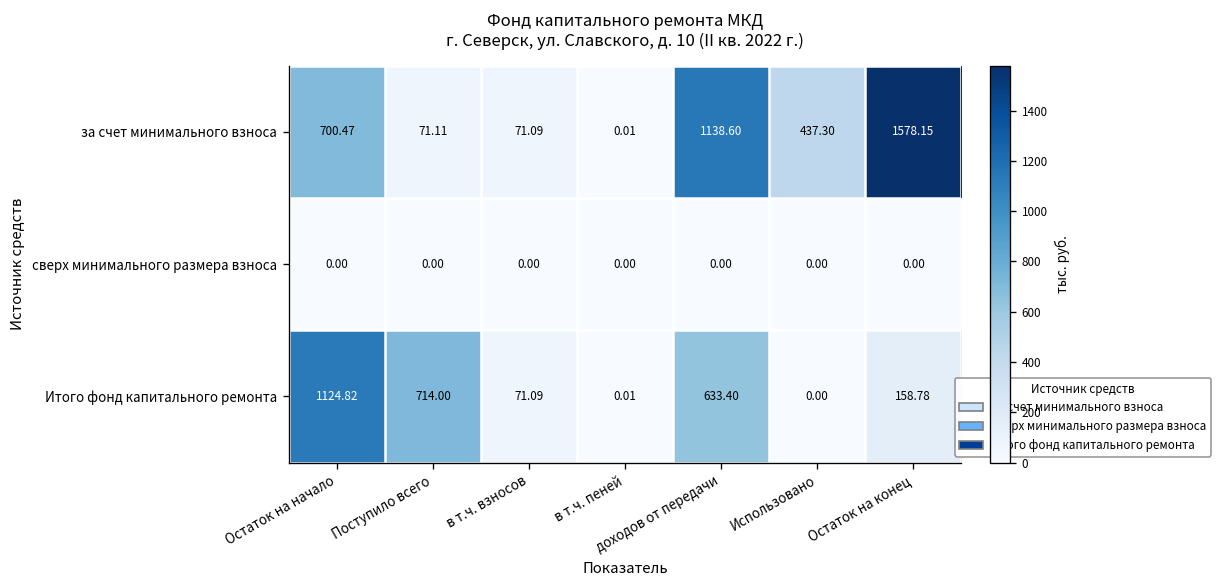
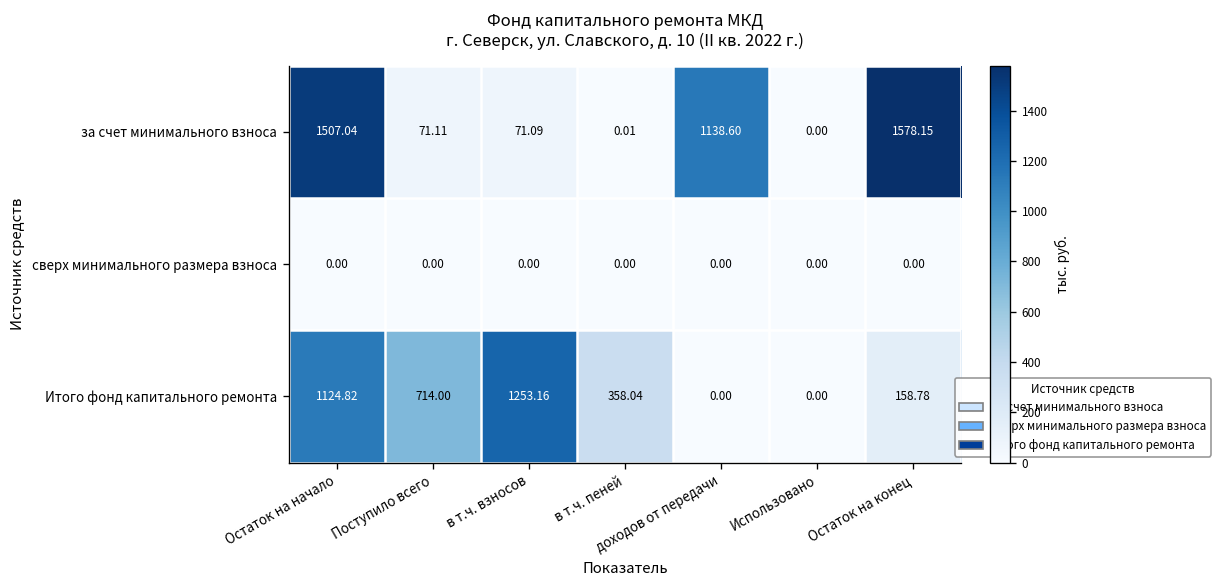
за счет минимального взноса, Остаток на начало: 700.47 -> 1507.04
за счет минимального взноса, Использовано: 437.30 -> 0.00
Итого фонд капитального ремонта, в т.ч. взносов: 71.09 -> 1253.16
Итого фонд капитального ремонта, в т.ч. пеней: 0.01 -> 358.04
Итого фонд капитального ремонта, доходов от передачи: 633.40 -> 0.00
